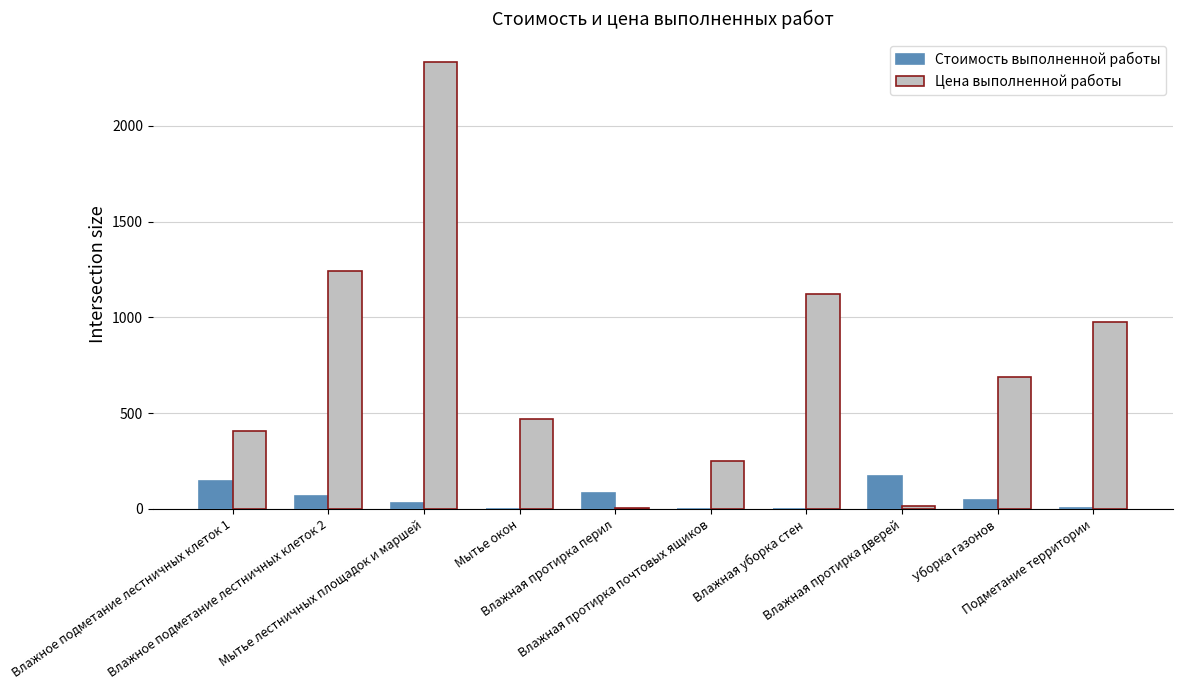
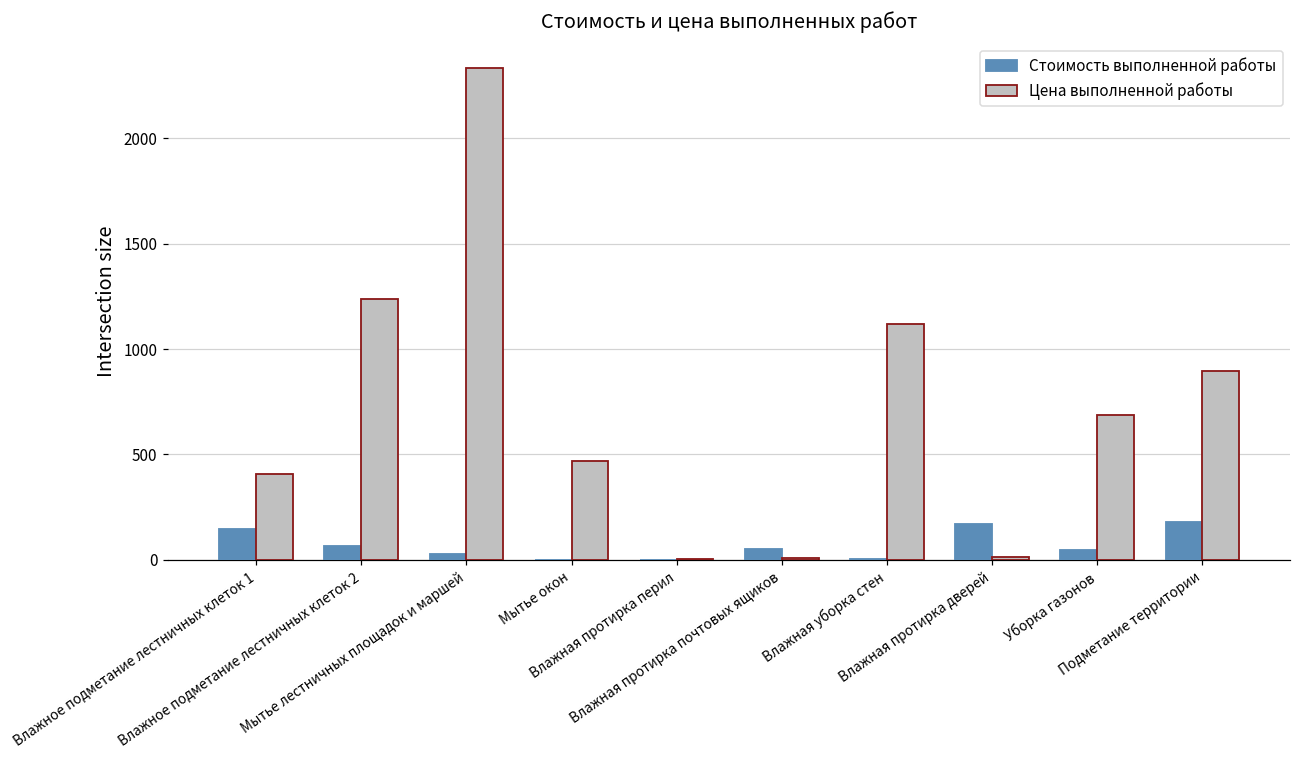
Стоимость выполненной работы, Влажная протирка перил: 80 -> 0
Стоимость выполненной работы, Влажная протирка почтовых ящиков: 0 -> 50
Цена выполненной работы, Влажная протирка почтовых ящиков: 250 -> 10
Стоимость выполненной работы, Подметание территории: 10 -> 180
Цена выполненной работы, Подметание территории: 970 -> 900
